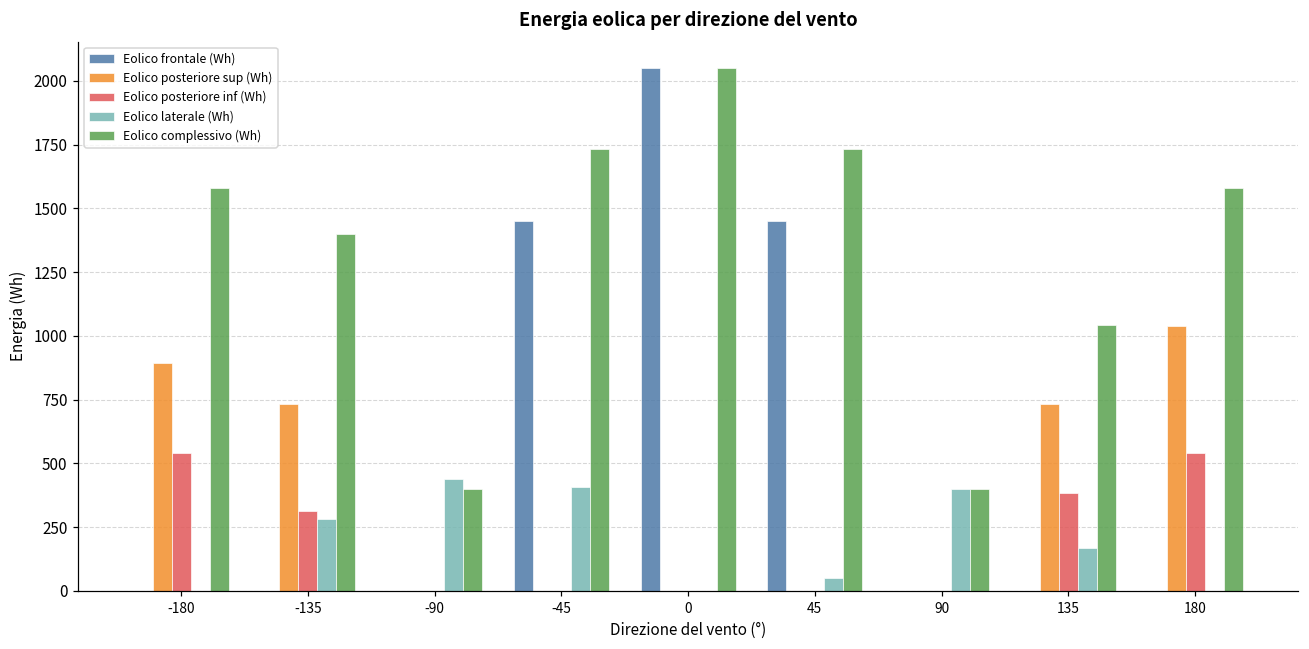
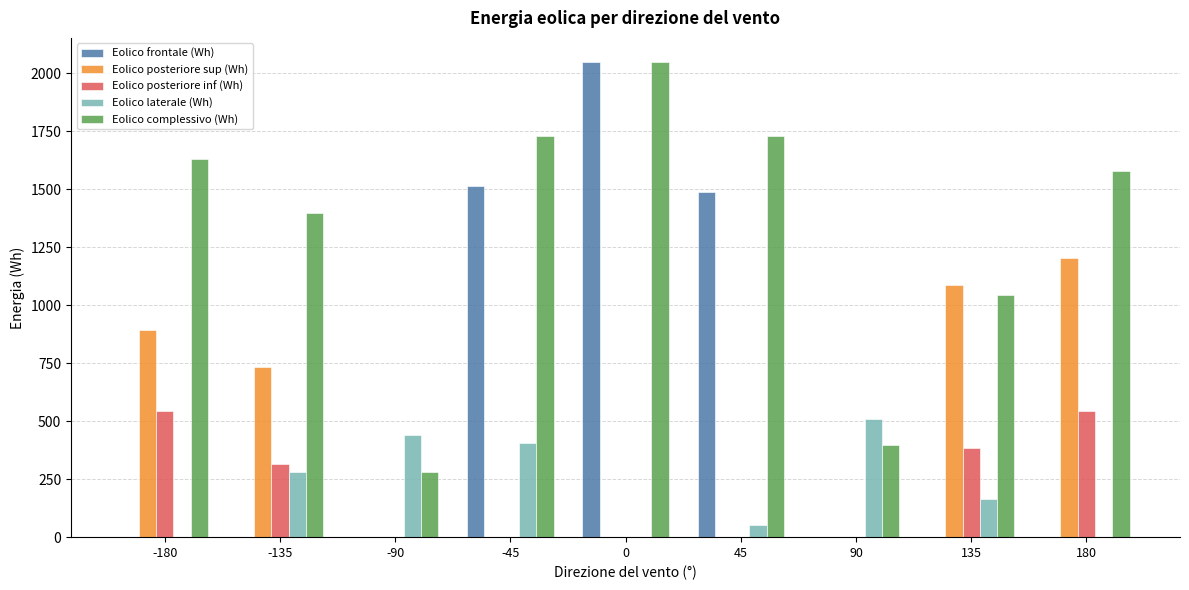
Eolico complessivo (Wh), -180: 1580 -> 1630
Eolico complessivo (Wh), -90: 400 -> 280
Eolico frontale (Wh), -45: 1450 -> 1510
Eolico frontale (Wh), 45: 1450 -> 1490
Eolico laterale (Wh), 90: 400 -> 510
Eolico posteriore sup (Wh), 135: 730 -> 1090
Eolico posteriore sup (Wh), 180: 1040 -> 1200
